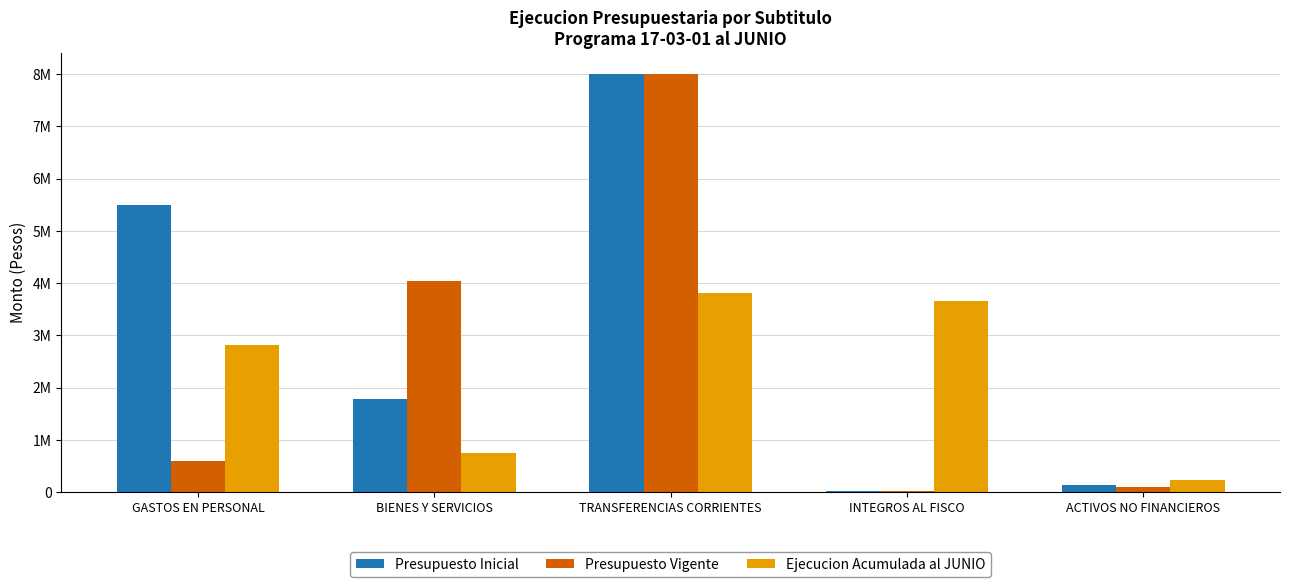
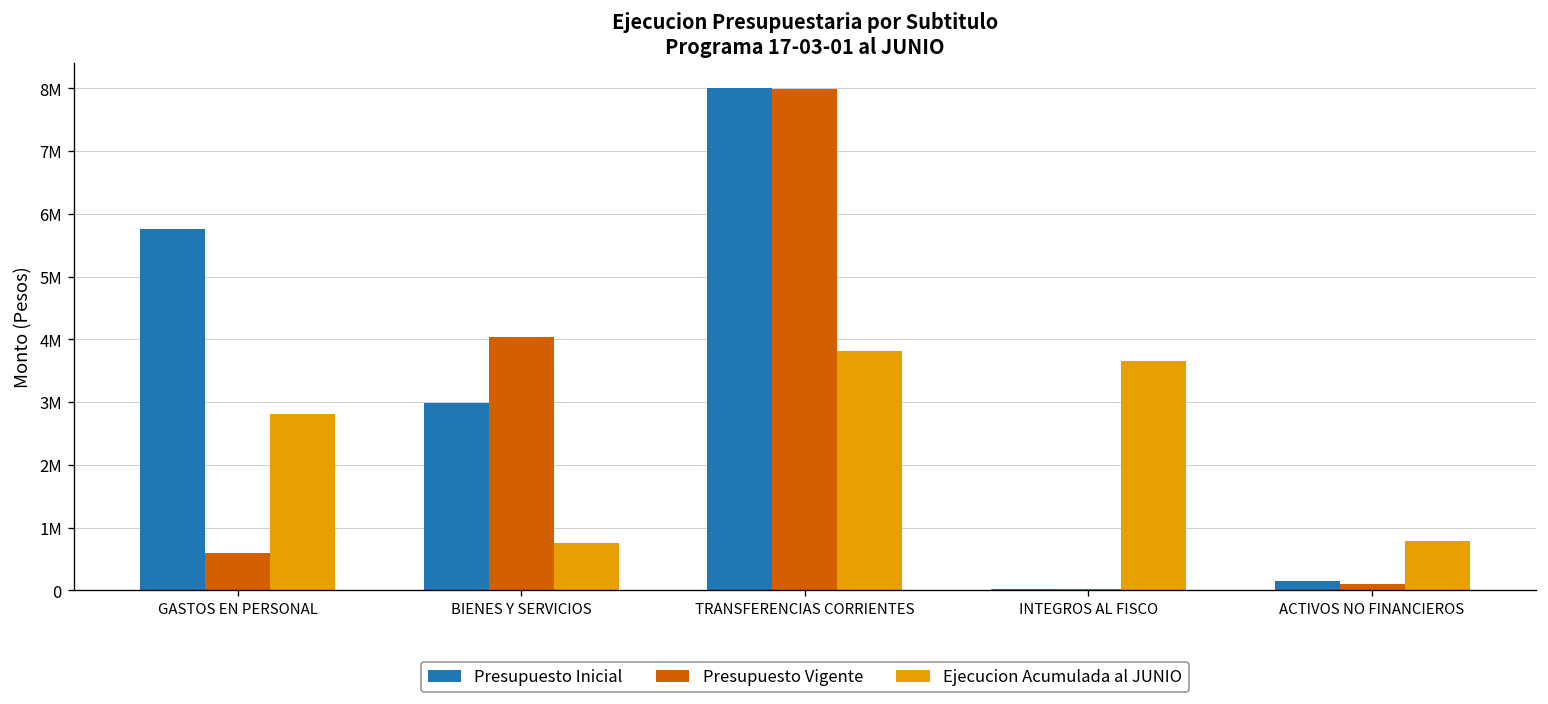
Presupuesto Inicial, GASTOS EN PERSONAL: 5500000 -> 5800000
Presupuesto Inicial, BIENES Y SERVICIOS: 1800000 -> 3000000
Ejecucion Acumulada al JUNIO, ACTIVOS NO FINANCIEROS: 200000 -> 800000
